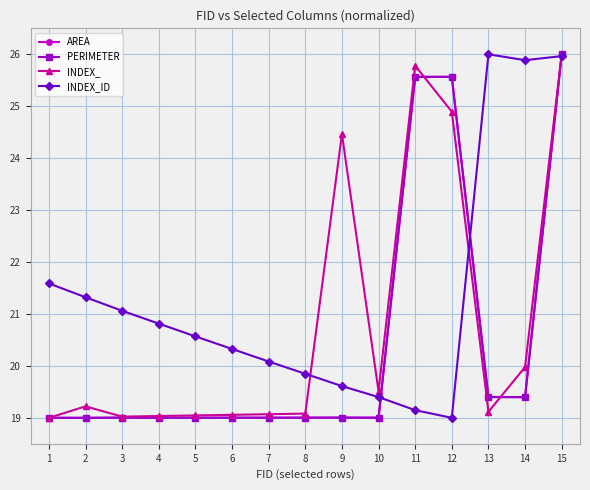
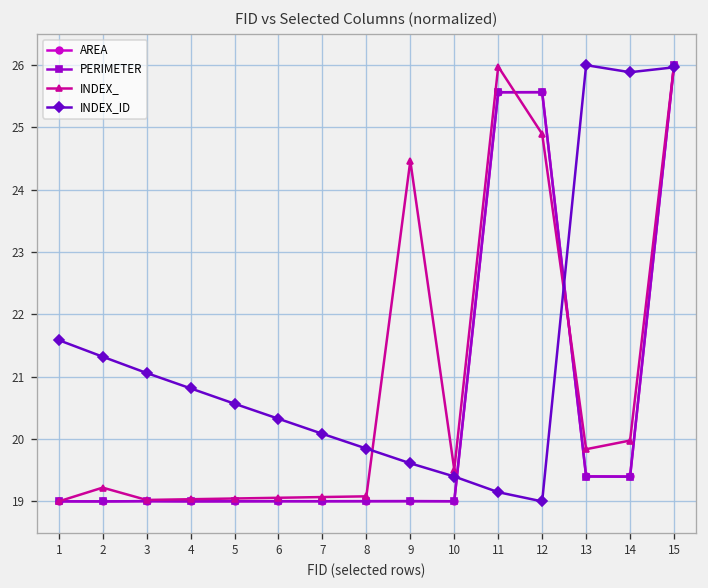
INDEX_, 11: 25.8 -> 26.0
INDEX_, 13: 19.1 -> 19.8
